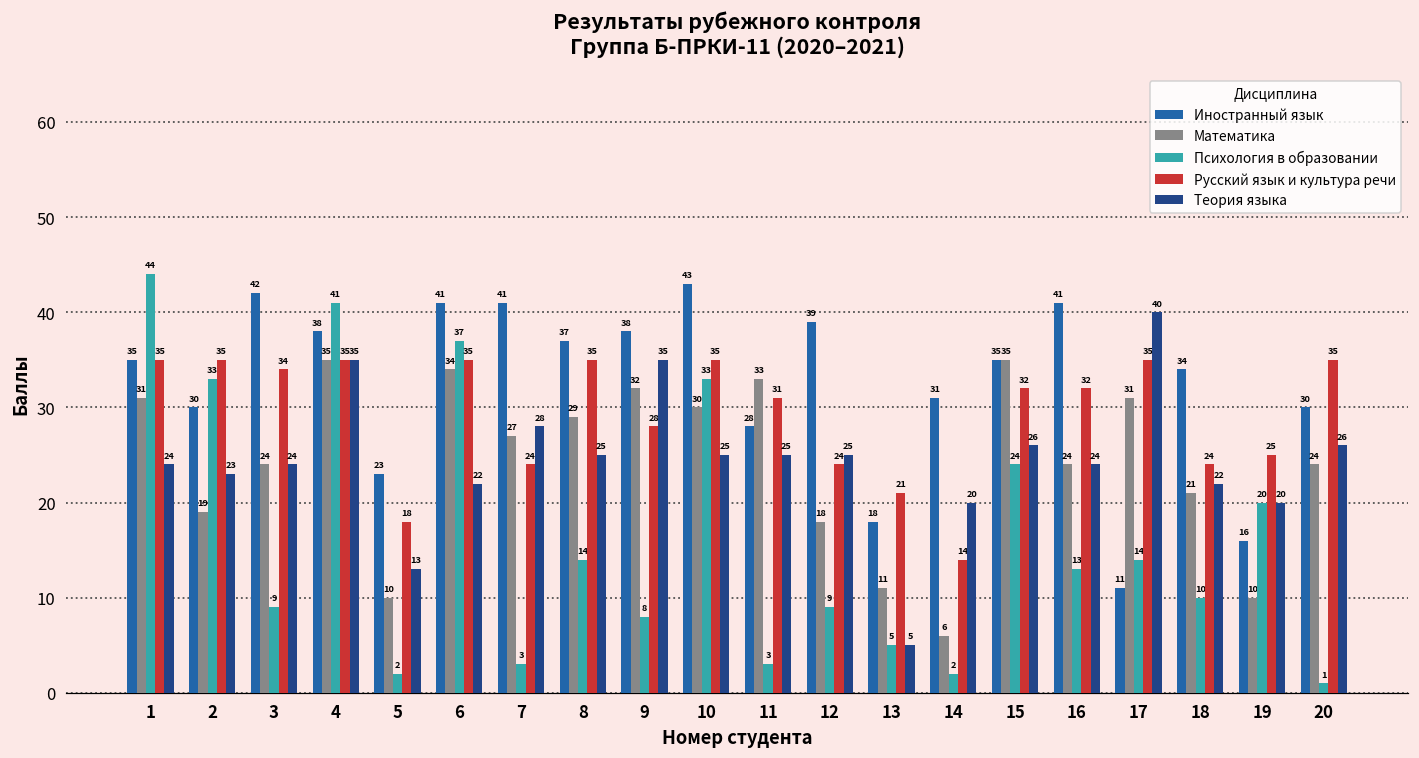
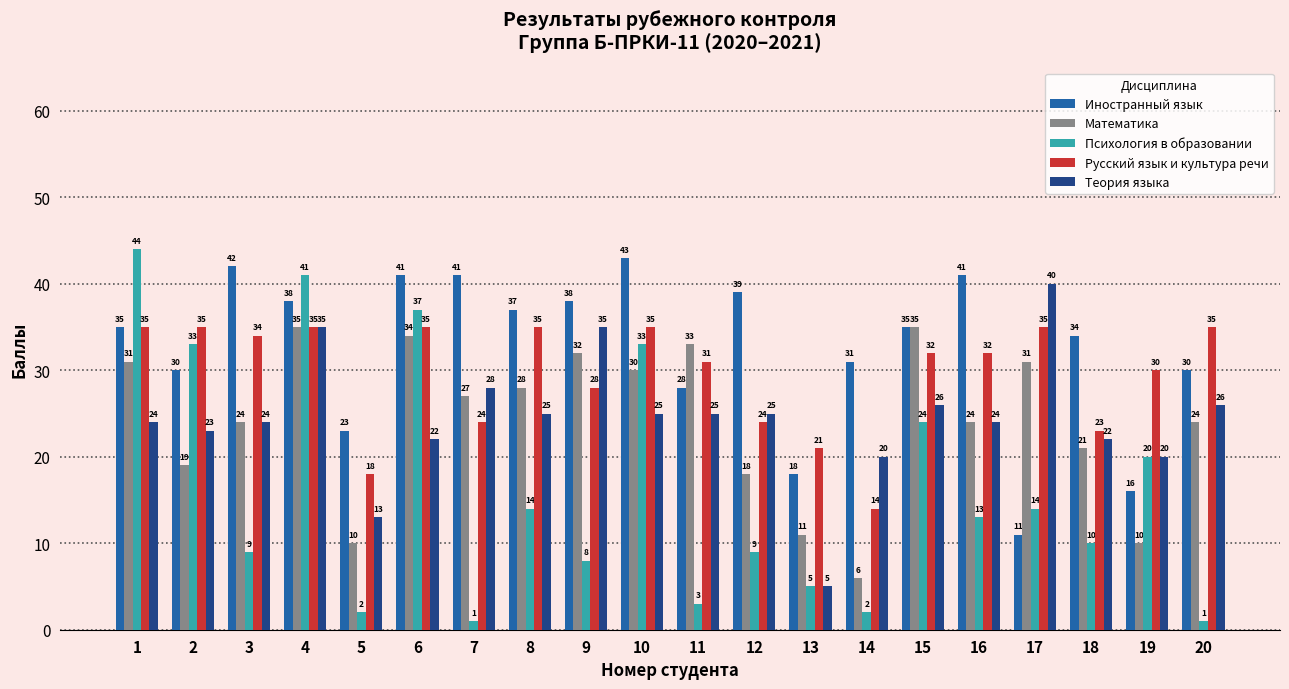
Психология в образовании, 7: 3 -> 1
Математика, 8: 29 -> 28
Русский язык и культура речи, 18: 24 -> 23
Русский язык и культура речи, 19: 25 -> 30
